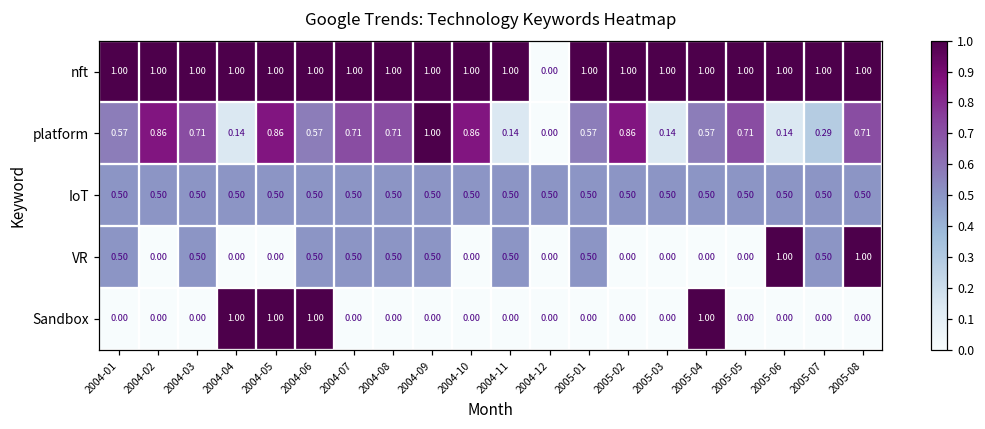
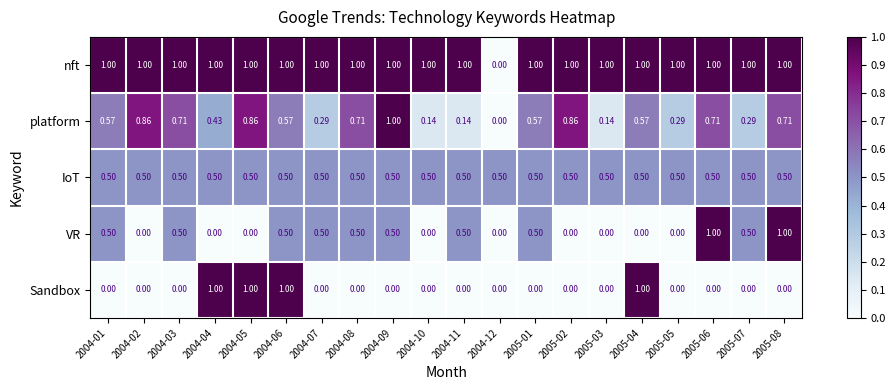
platform, 2004-04: 0.14 -> 0.43
platform, 2004-07: 0.71 -> 0.29
platform, 2004-10: 0.86 -> 0.14
platform, 2005-05: 0.71 -> 0.29
platform, 2005-06: 0.14 -> 0.71
